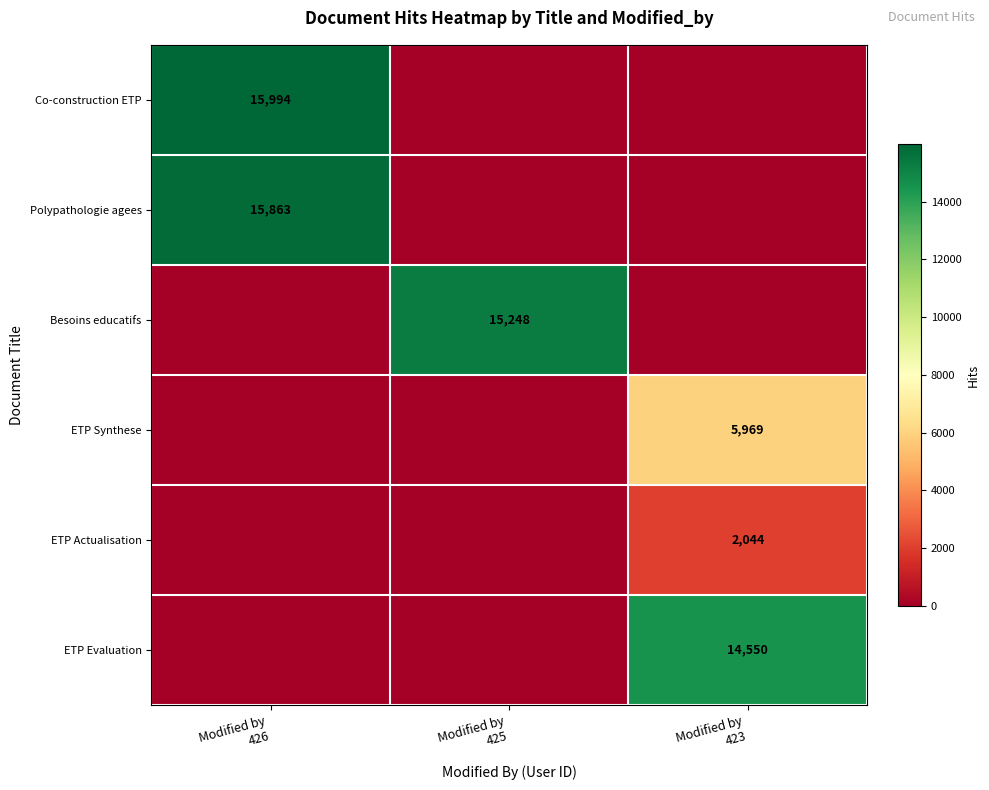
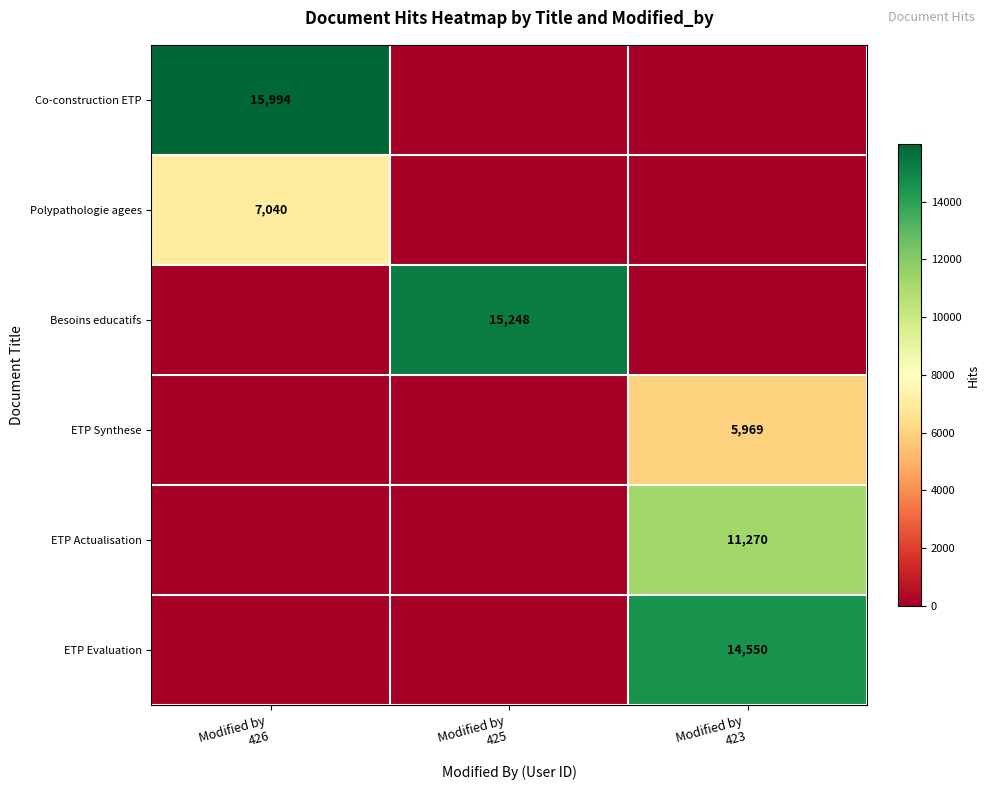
Polypathologie agees, Modified by 426: 15,863 -> 7,040
ETP Actualisation, Modified by 423: 2,044 -> 11,270
